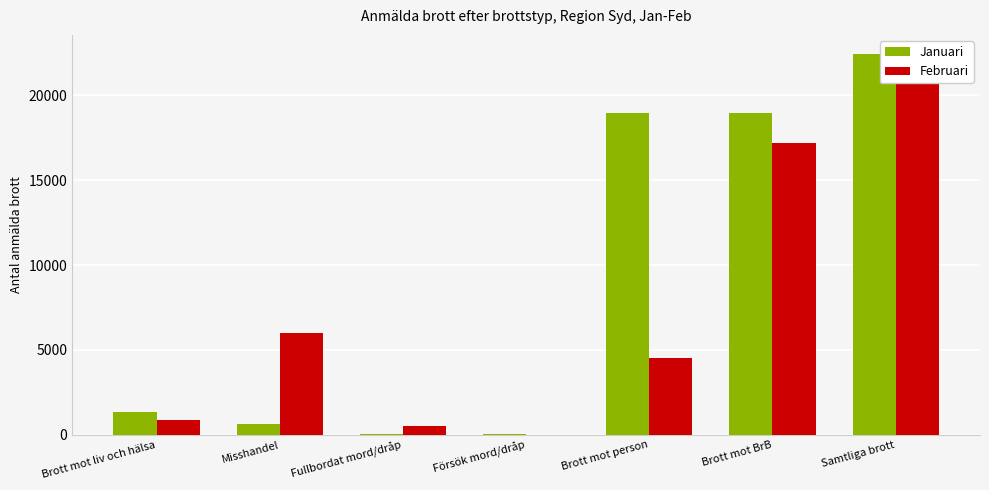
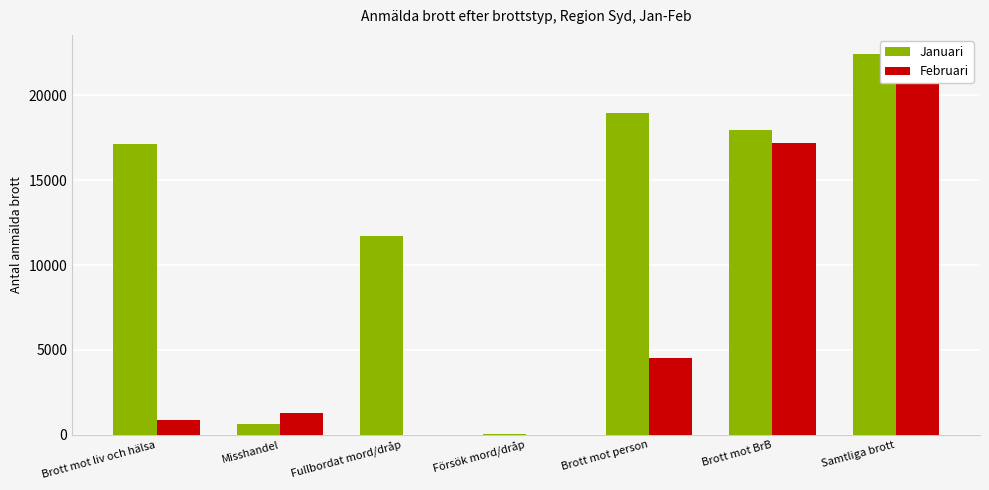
Januari, Brott mot liv och hälsa: 1300 -> 17100
Februari, Misshandel: 6000 -> 1300
Januari, Fullbordat mord/dråp: 0 -> 11700
Februari, Fullbordat mord/dråp: 500 -> 0
Januari, Brott mot BrB: 19000 -> 18000
